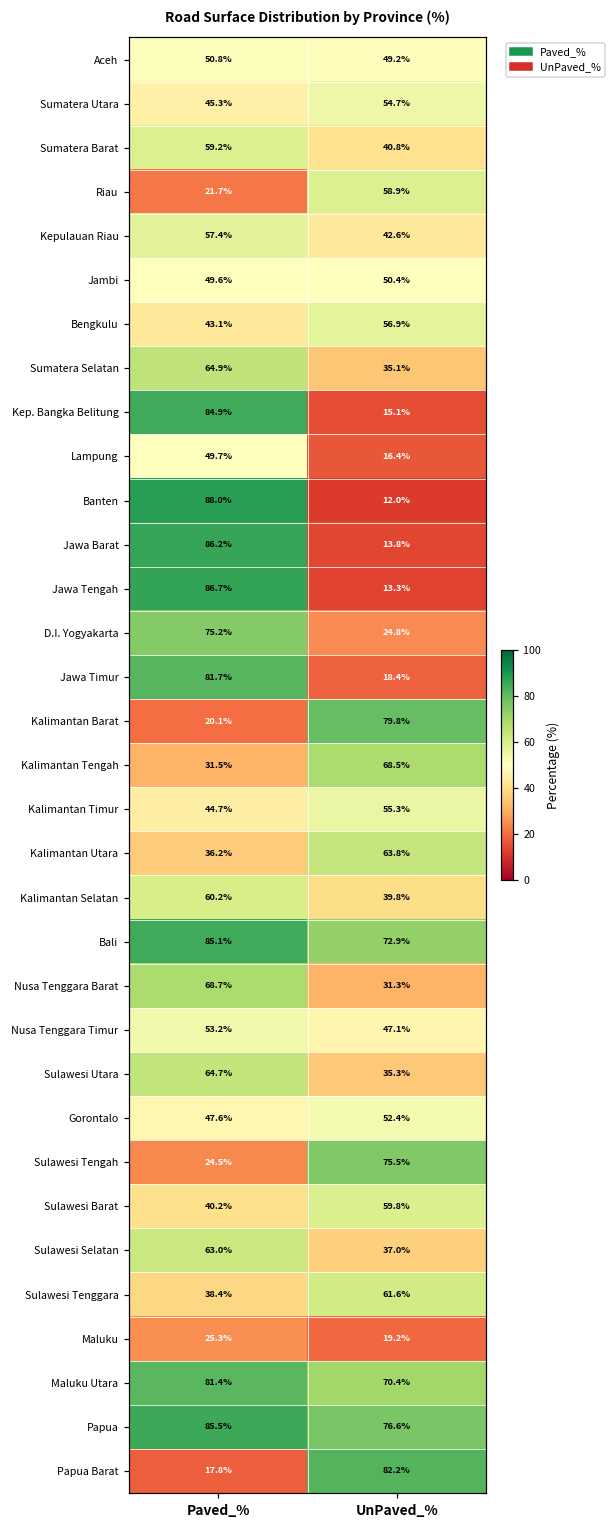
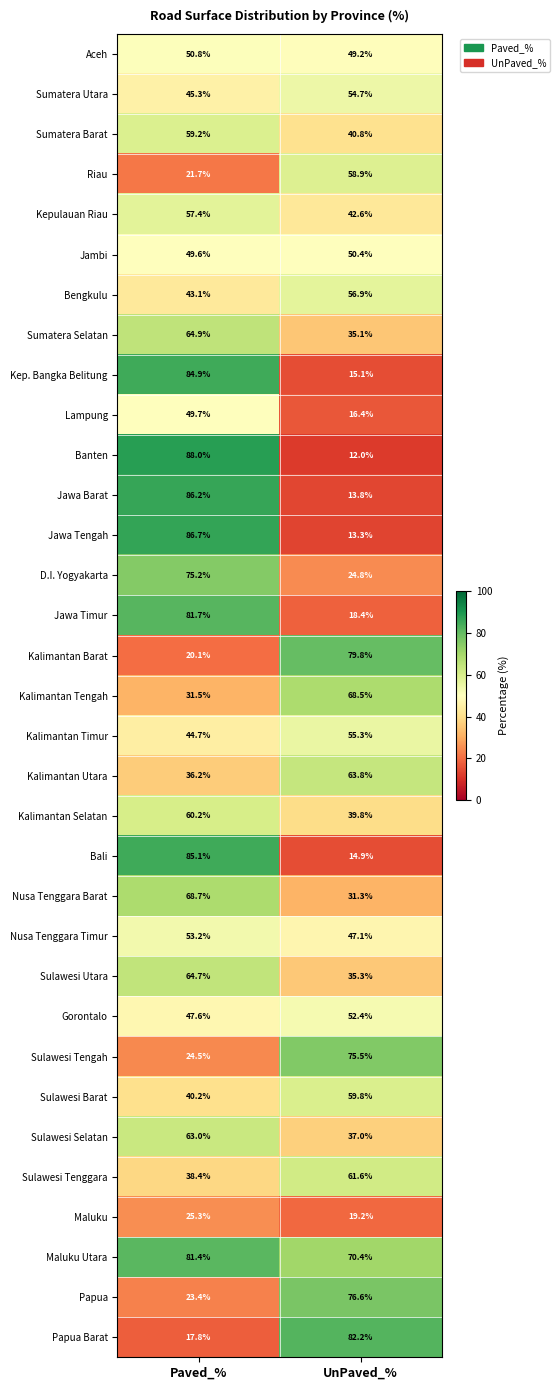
Bali, UnPaved_%: 72.9% -> 14.9%
Papua, Paved_%: 85.5% -> 23.4%
